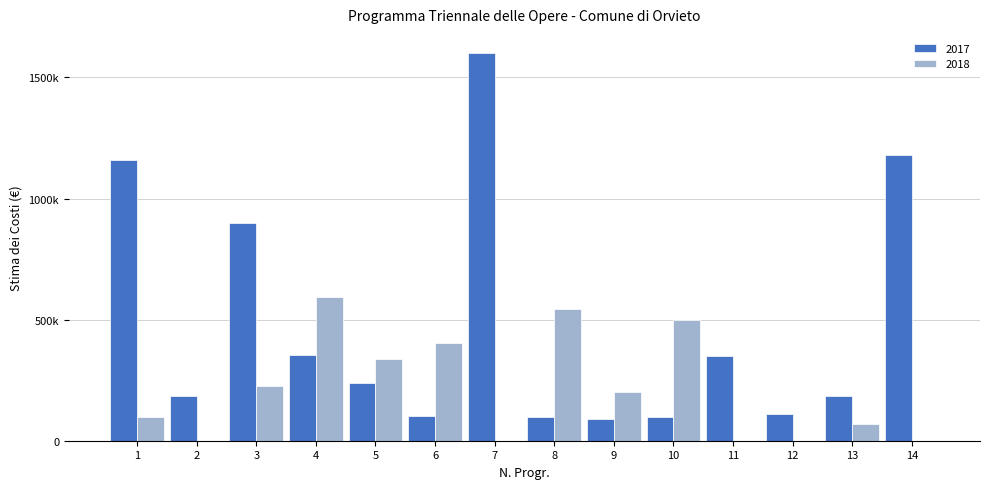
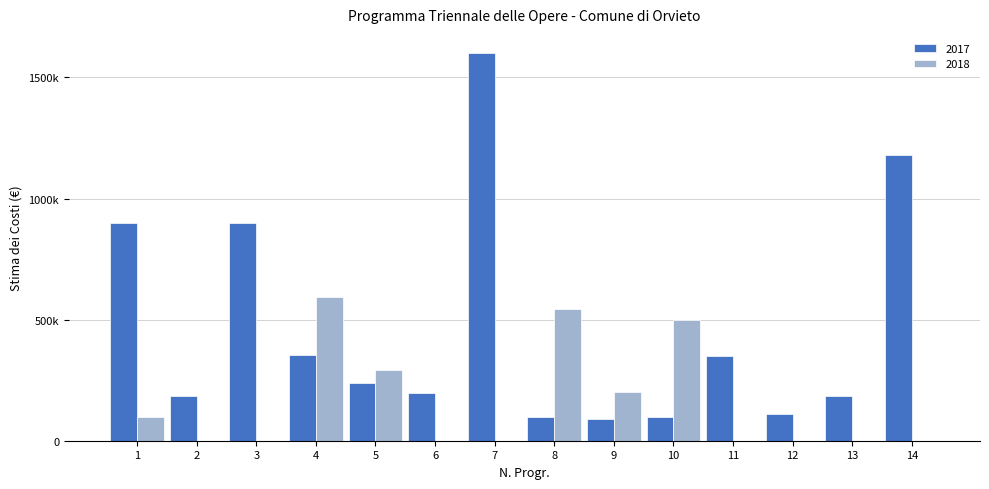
2017, 1: 1160000 -> 900000
2018, 3: 220000 -> 0
2018, 5: 340000 -> 290000
2017, 6: 100000 -> 200000
2018, 6: 400000 -> 0
2018, 13: 70000 -> 0
